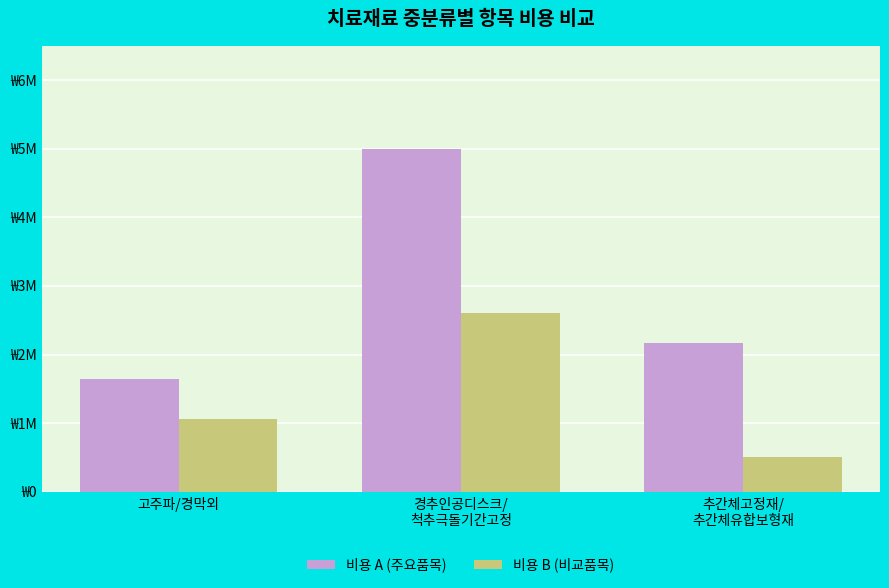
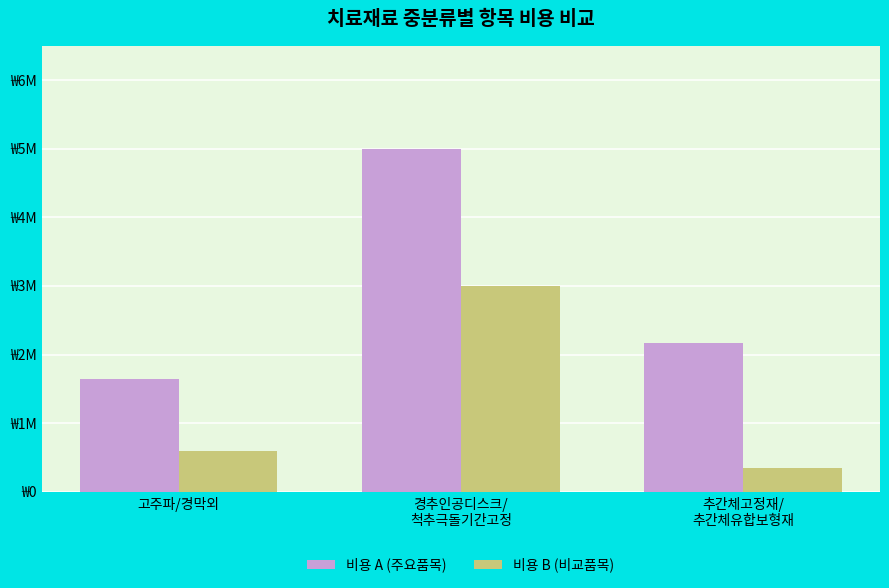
비용 B (비교품목), 고주파/경막외: ₩1100000 -> ₩600000
비용 B (비교품목), 경추인공디스크/ 척추극돌기간고정: ₩2600000 -> ₩3000000
비용 B (비교품목), 추간체고정재/ 추간체유합보형재: ₩500000 -> ₩300000
